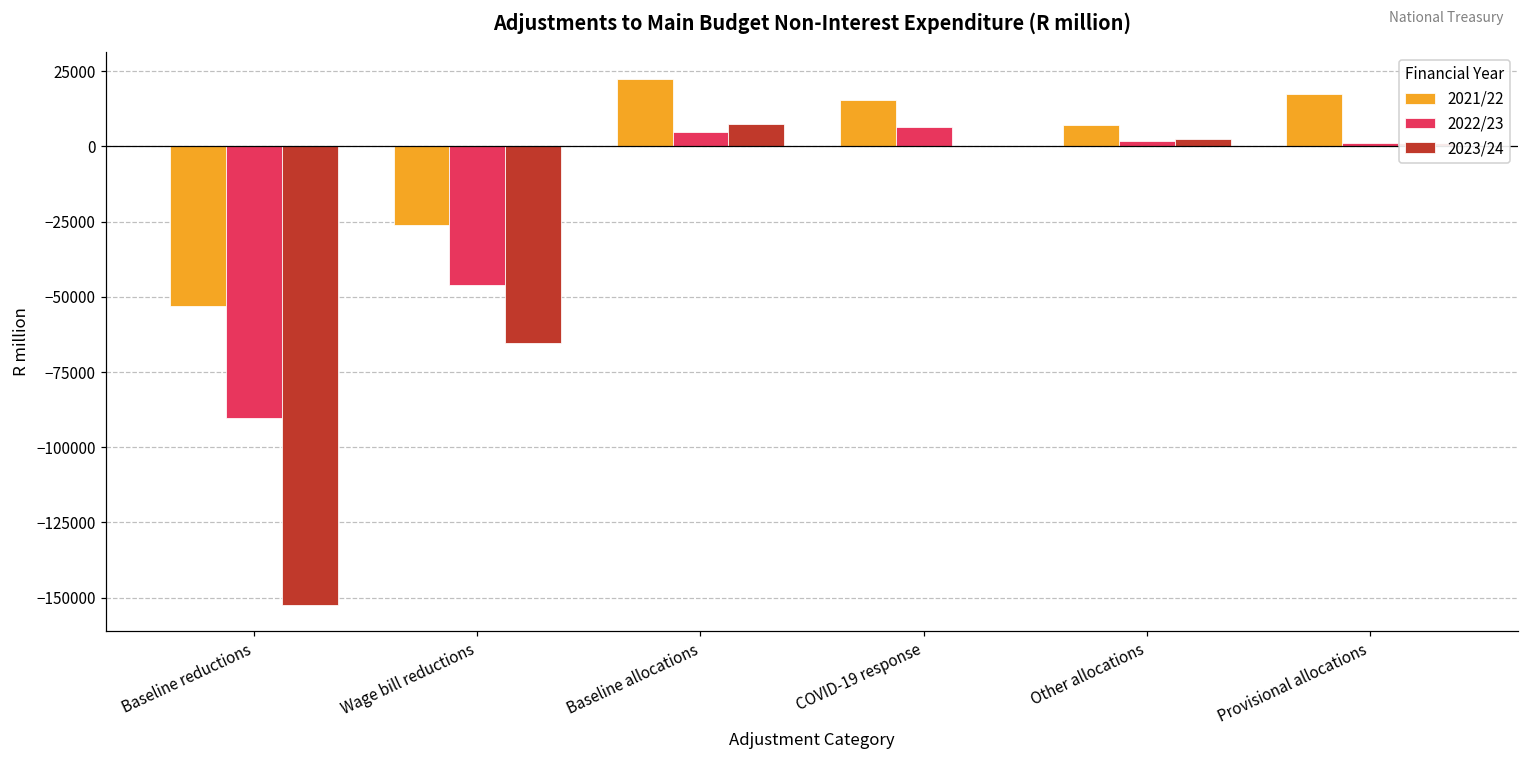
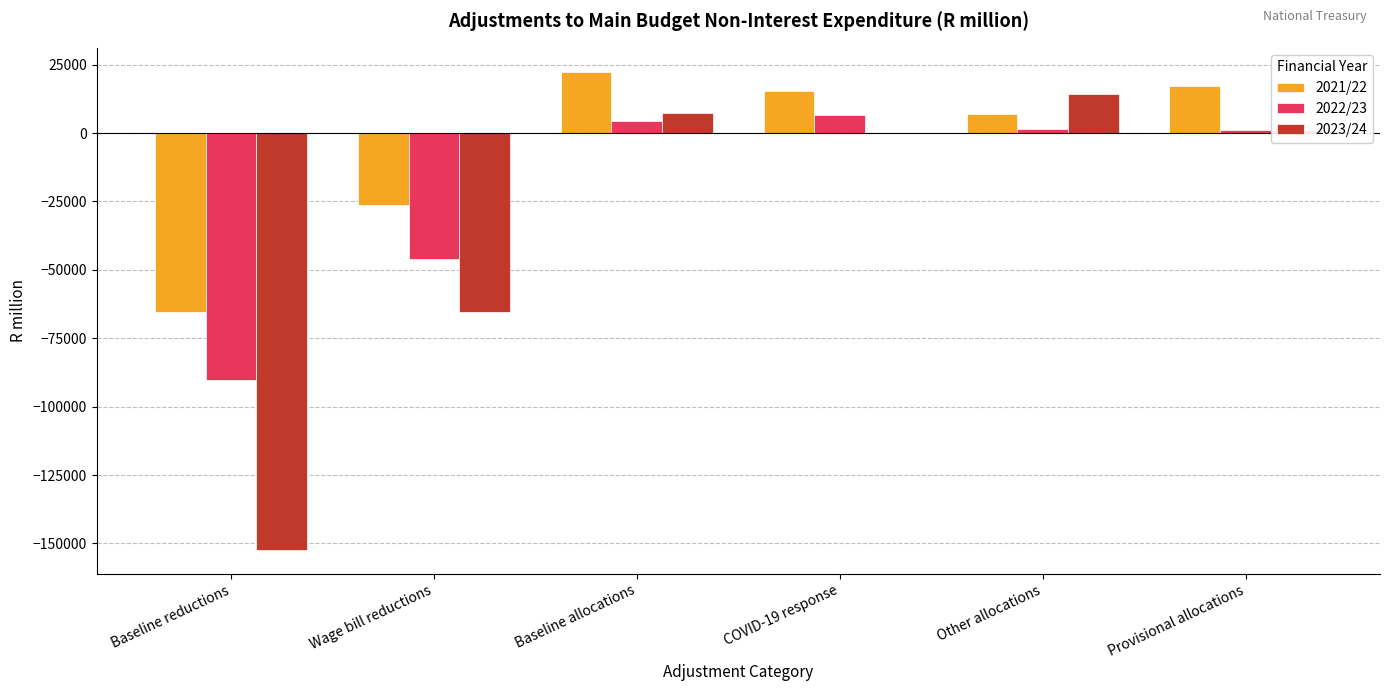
2021/22, Baseline reductions: -53000 -> -65000
2023/24, Other allocations: 2000 -> 14000
